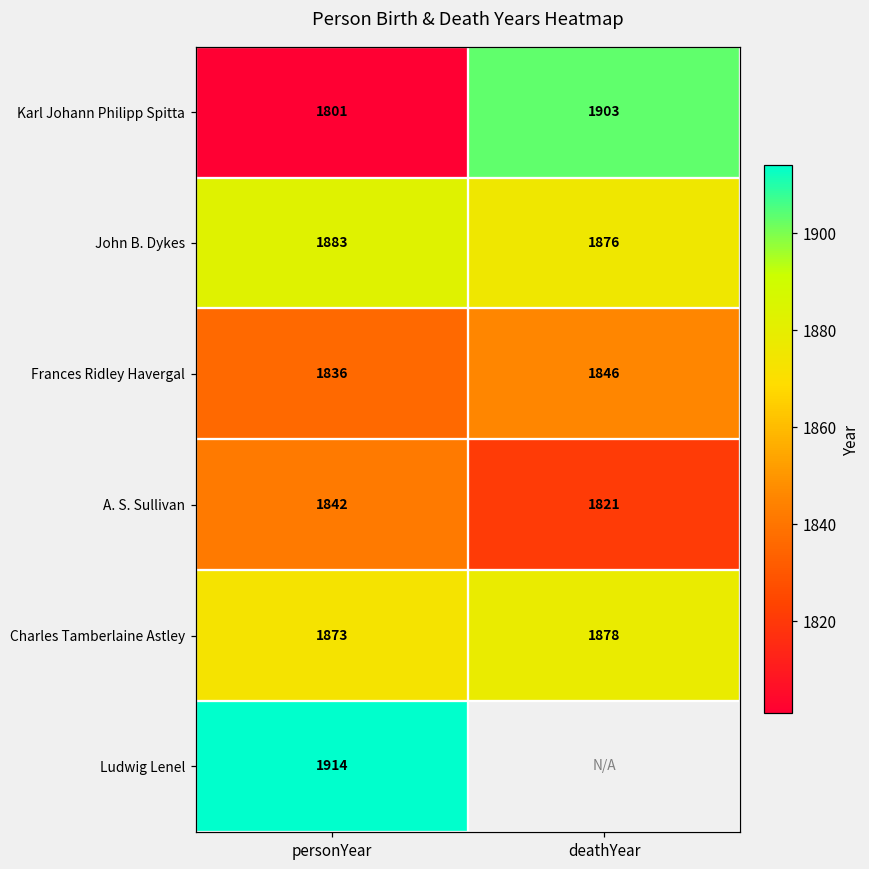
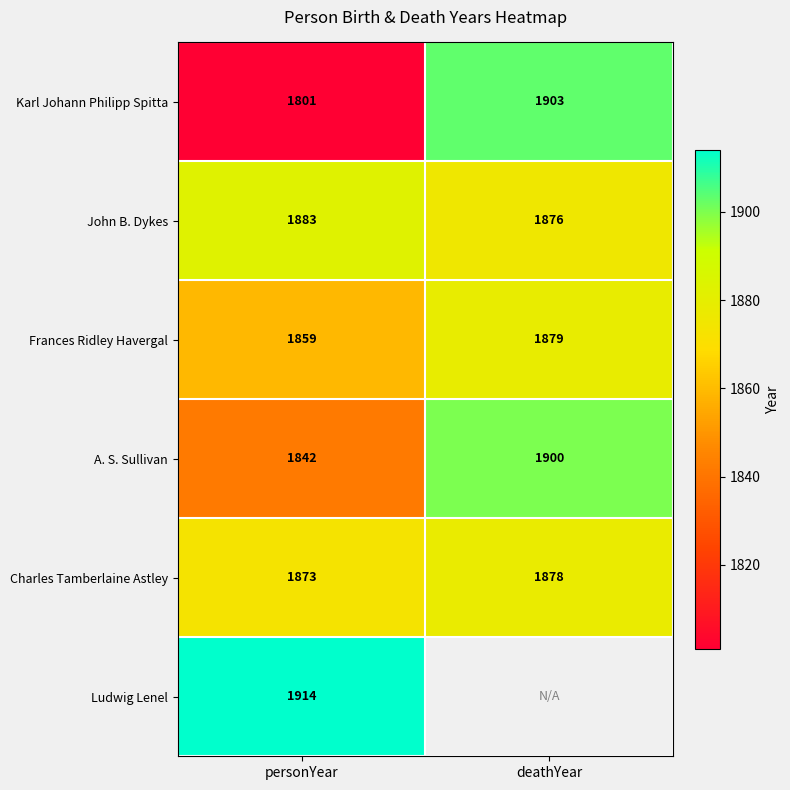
Frances Ridley Havergal, personYear: 1836 -> 1859
Frances Ridley Havergal, deathYear: 1846 -> 1879
A. S. Sullivan, deathYear: 1821 -> 1900
